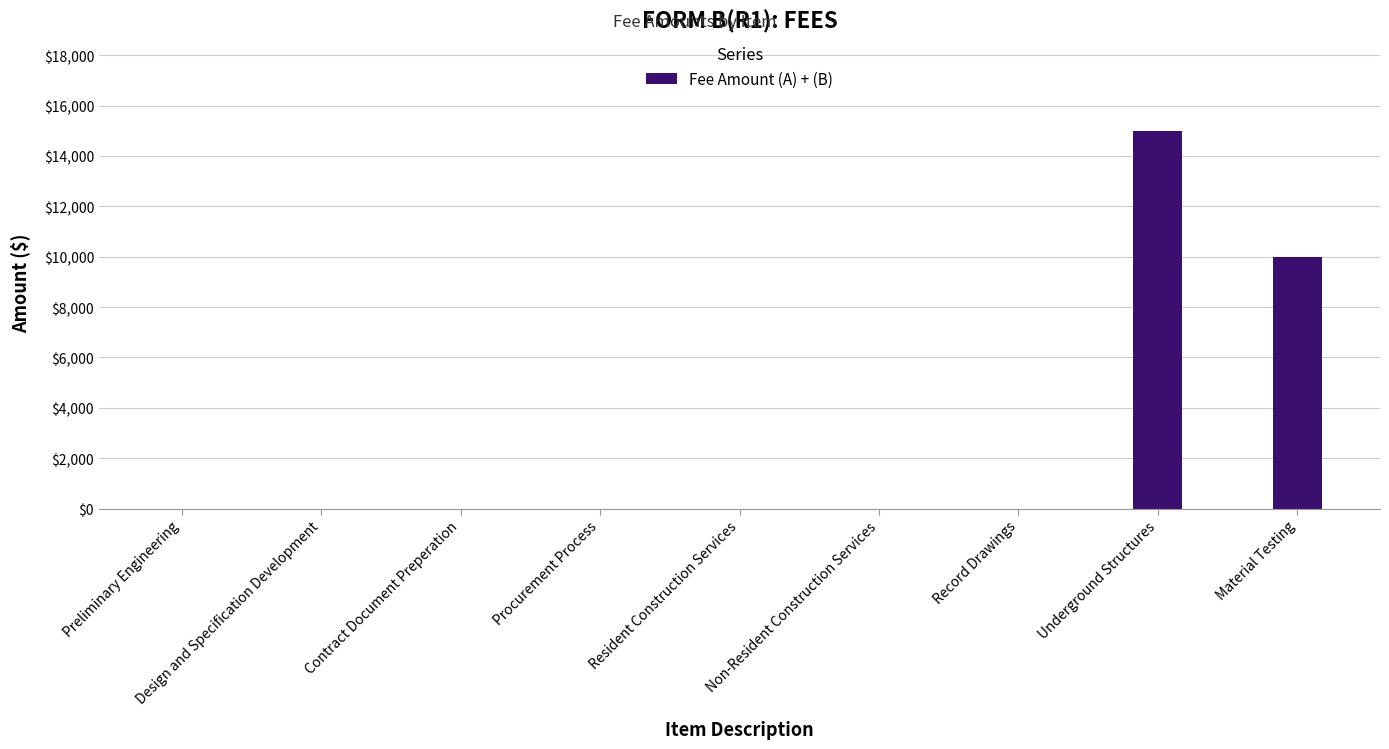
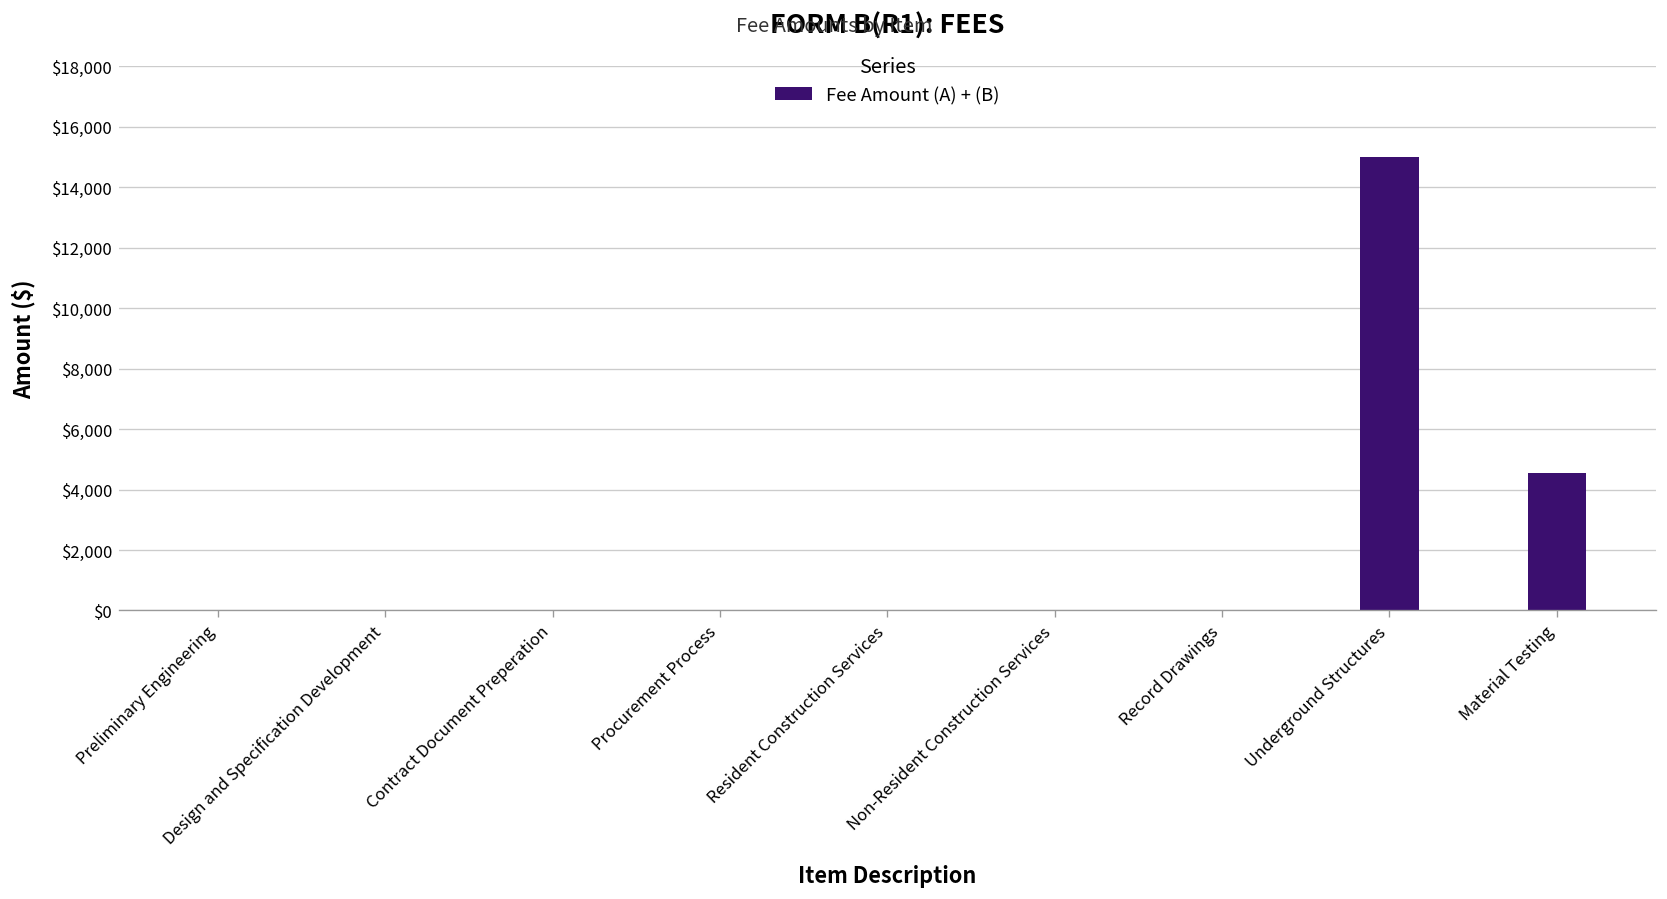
Material Testing: $10,000 -> $4,600
